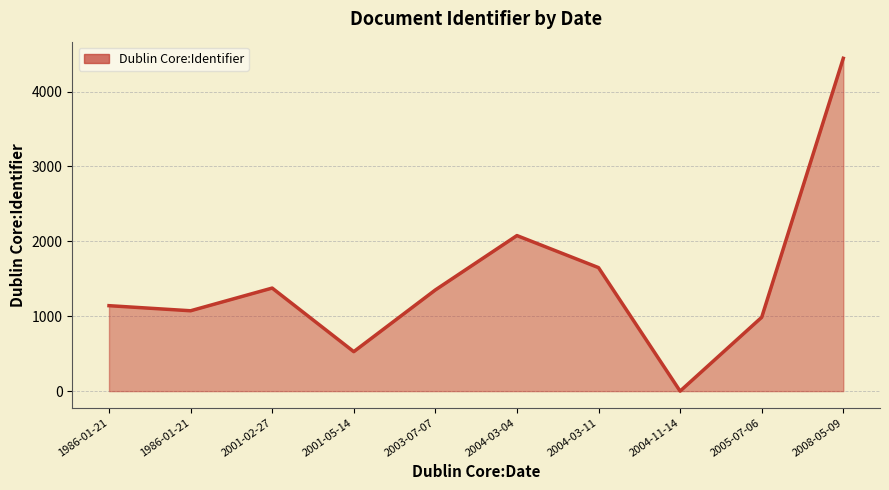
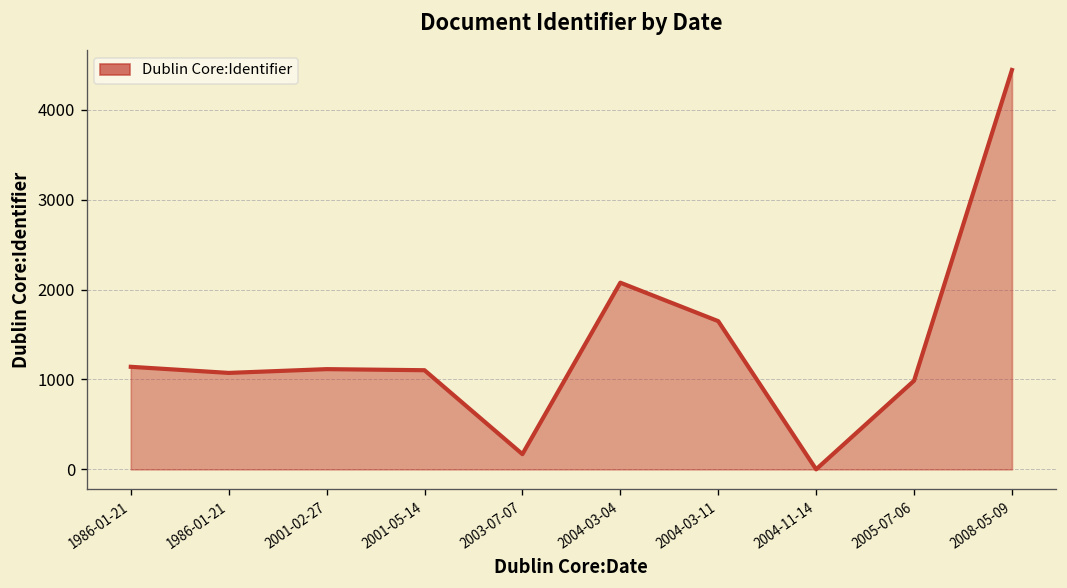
2001-02-27: 1400 -> 1100
2001-05-14: 500 -> 1100
2003-07-07: 1400 -> 200
